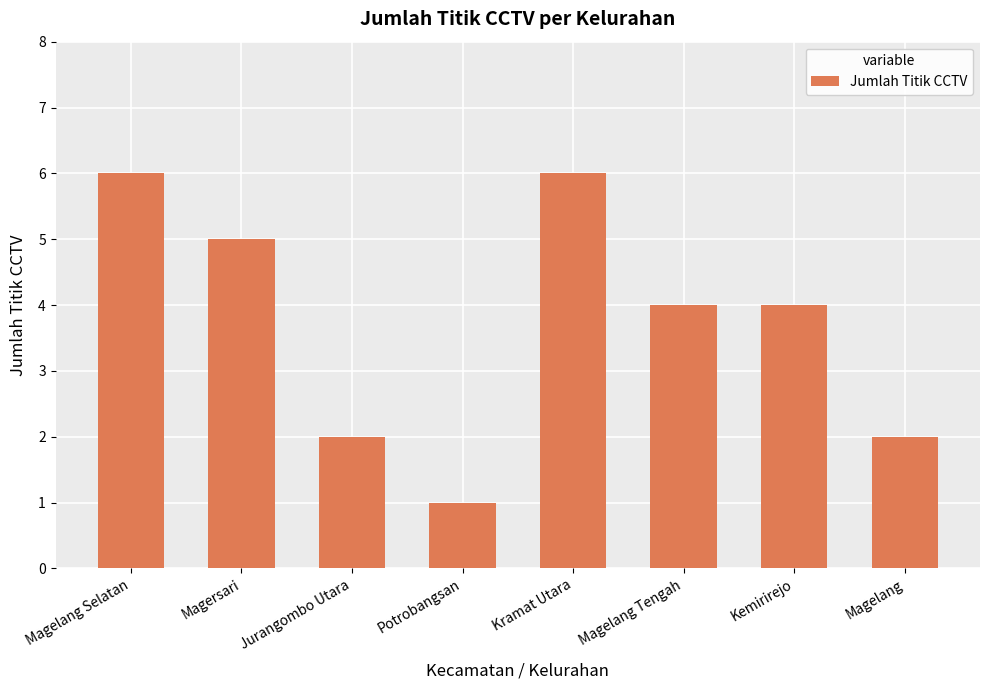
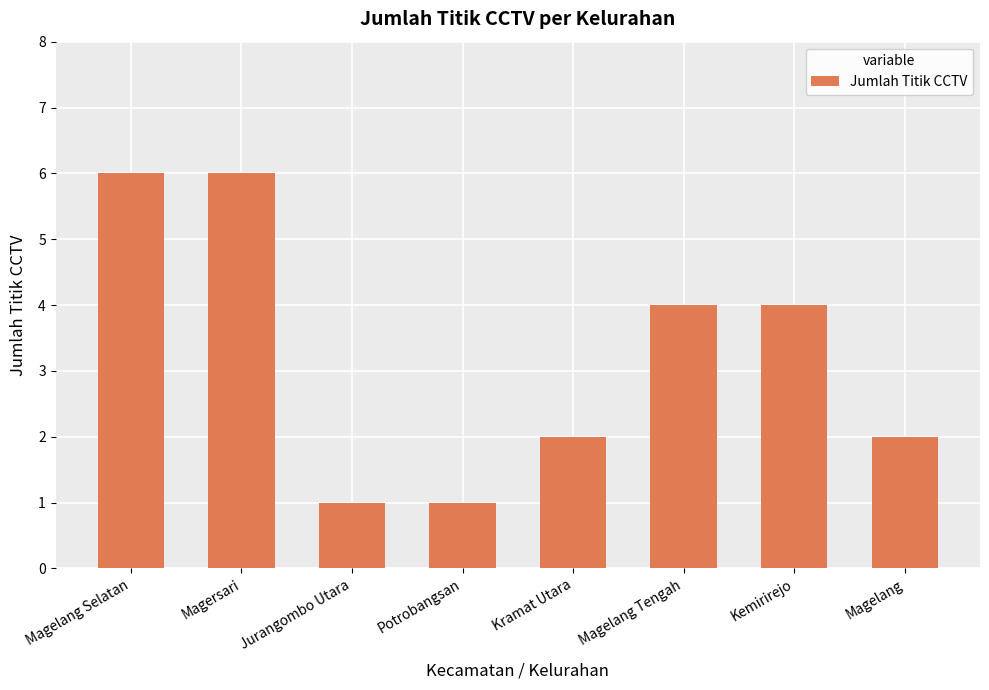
Magersari: 5 -> 6
Jurangombo Utara: 2 -> 1
Kramat Utara: 6 -> 2
